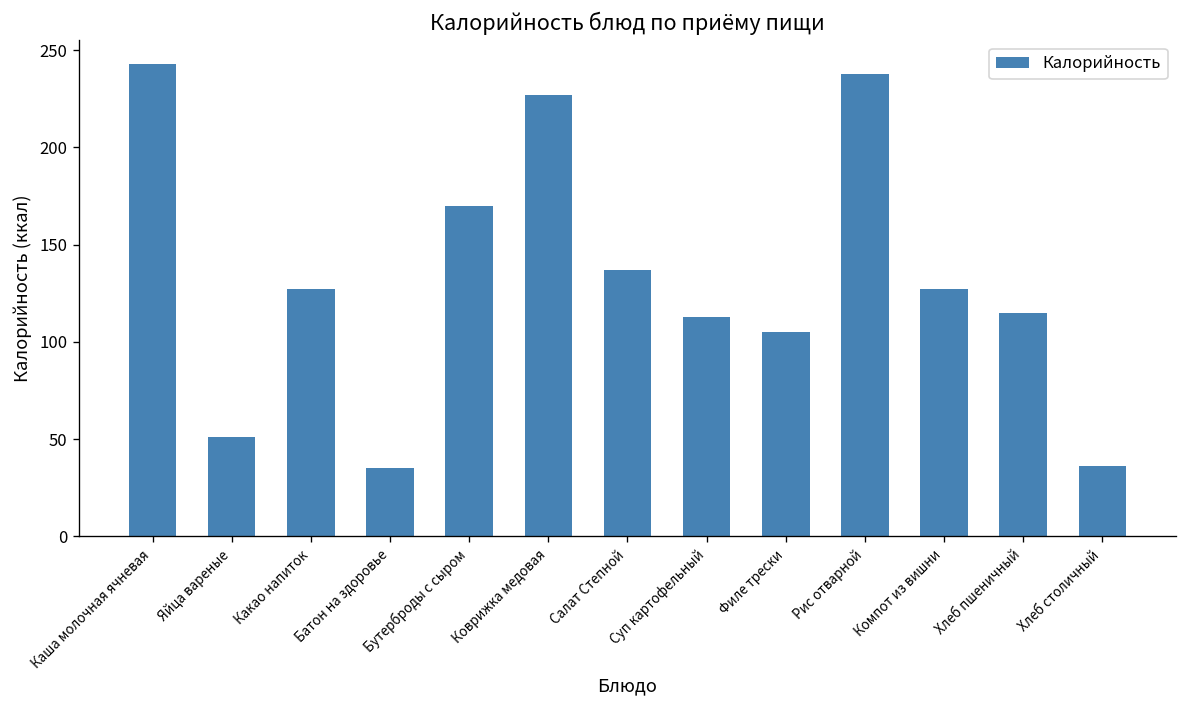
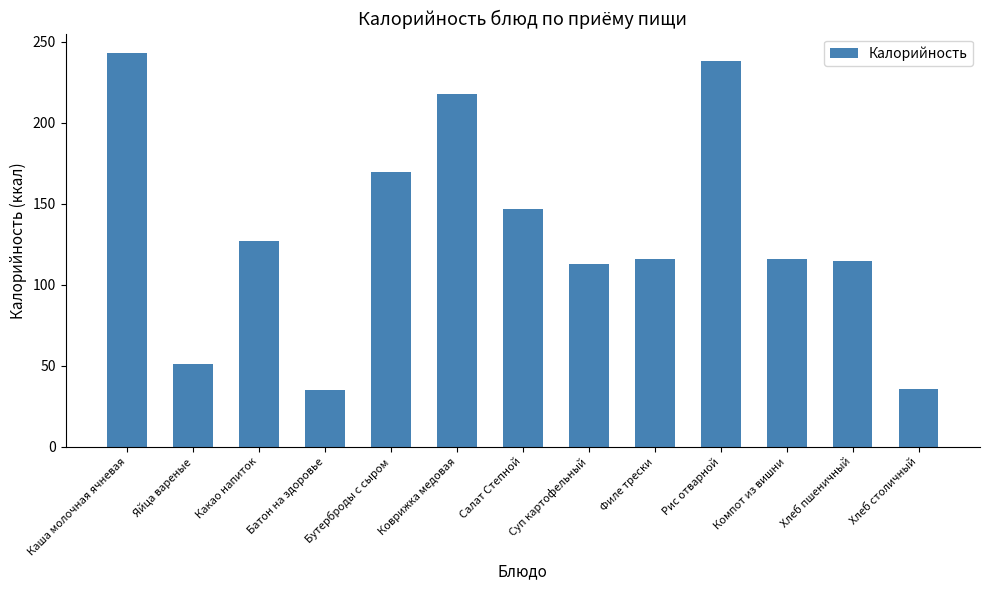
Коврижка медовая: 227 -> 218
Салат Степной: 137 -> 147
Филе трески: 105 -> 116
Компот из вишни: 127 -> 116
